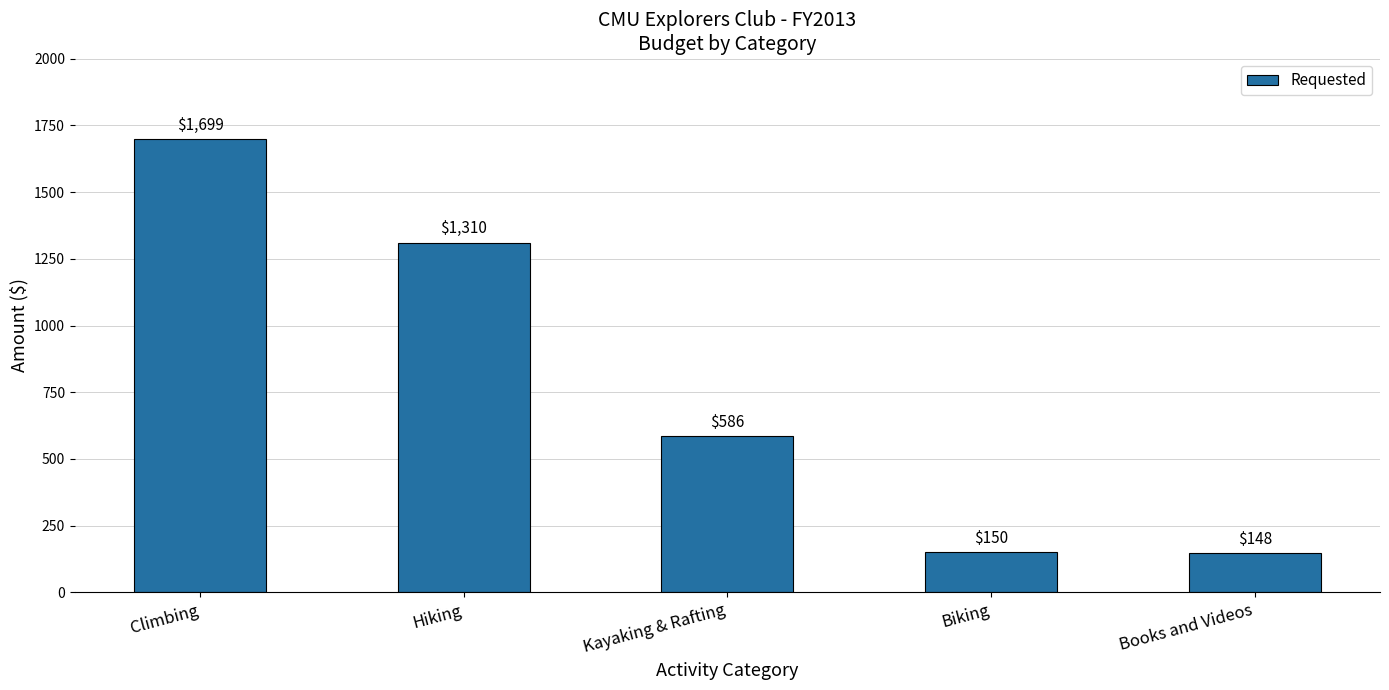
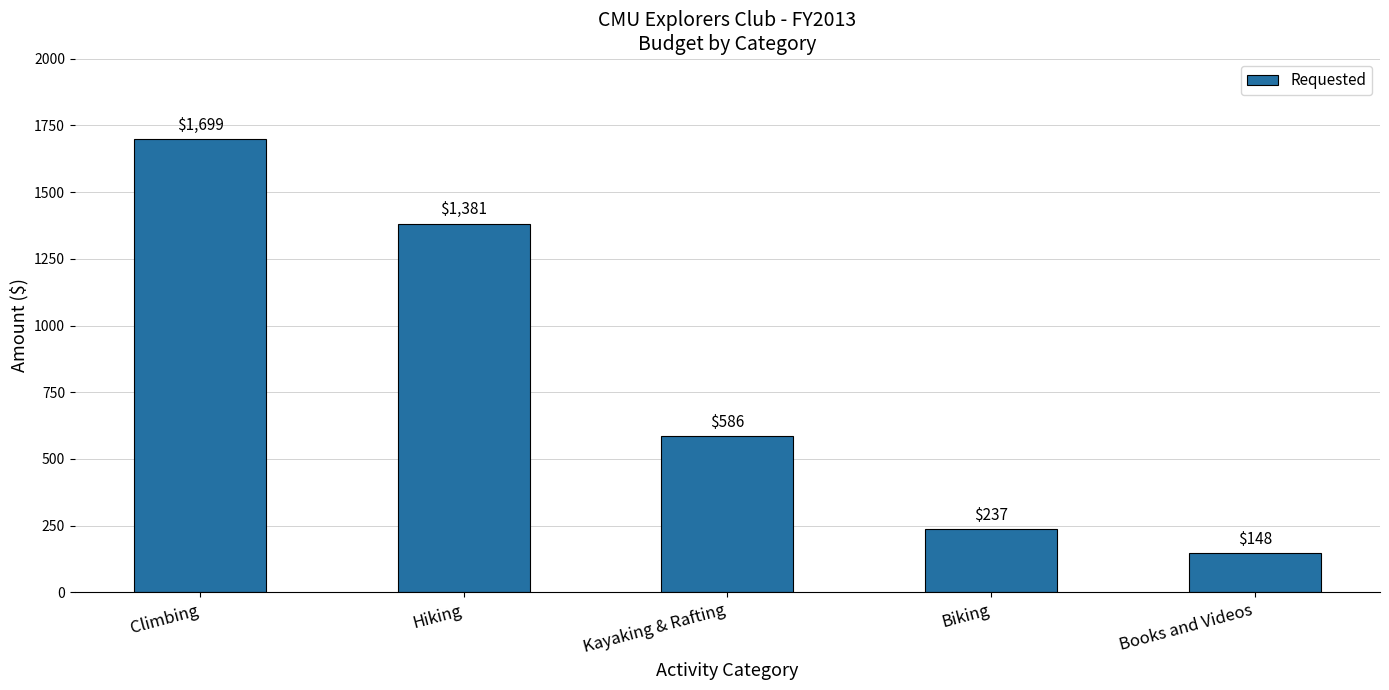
Hiking: $1,310 -> $1,381
Biking: $150 -> $237
